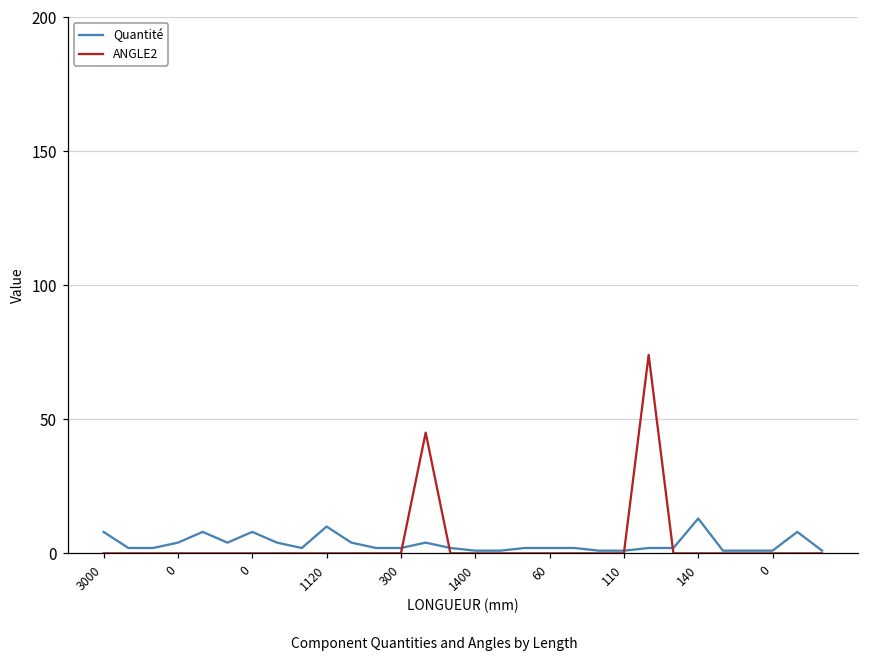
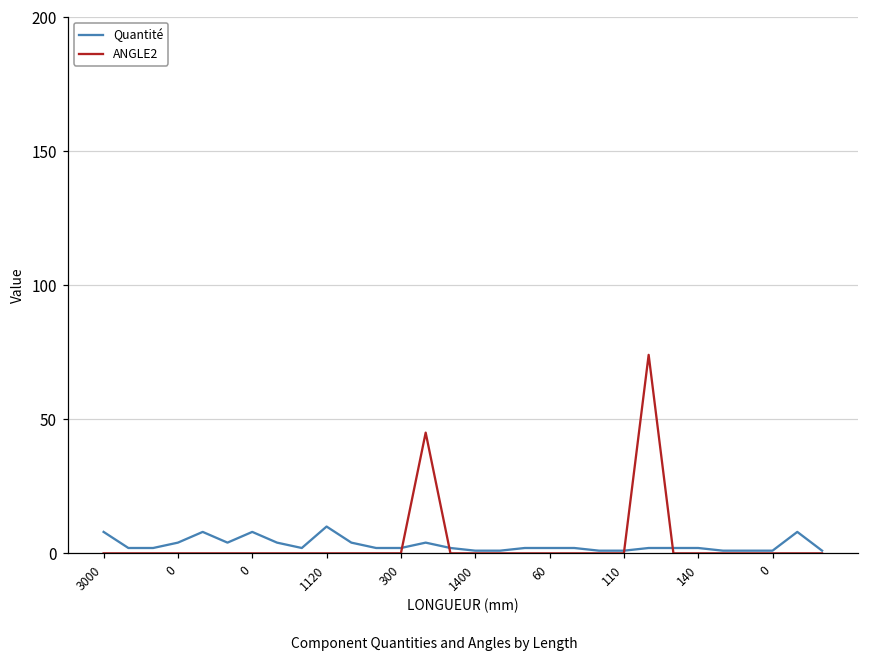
Quantité, 140: 13 -> 2
